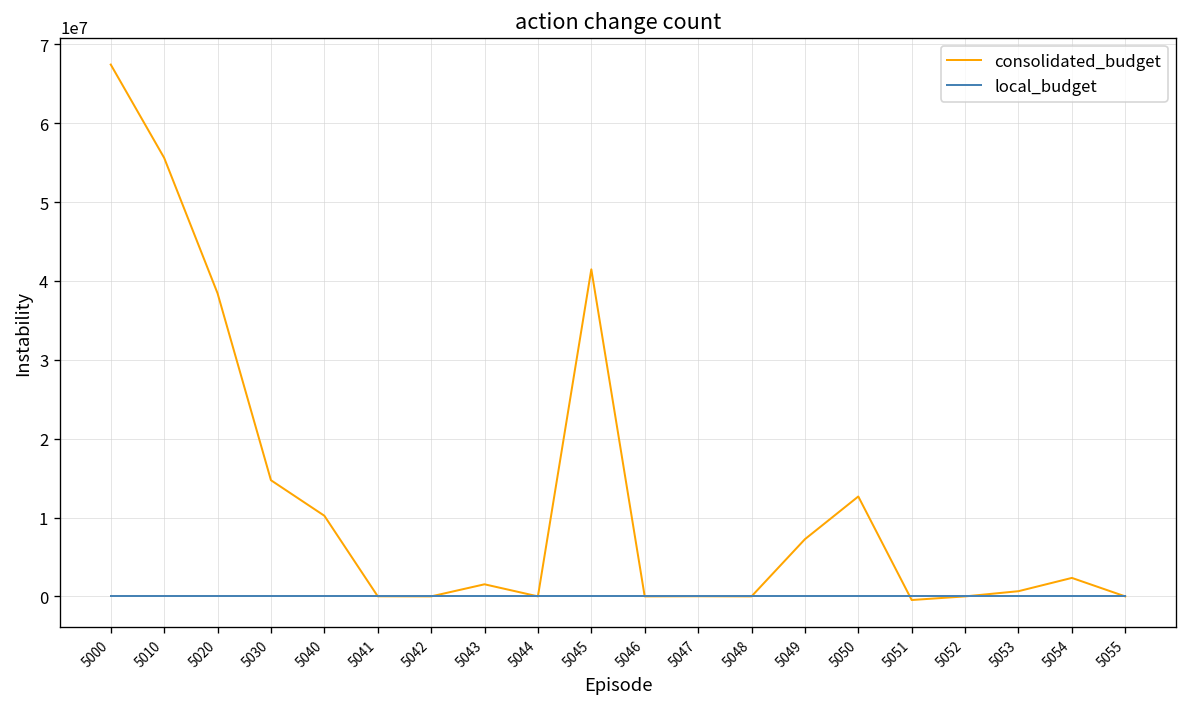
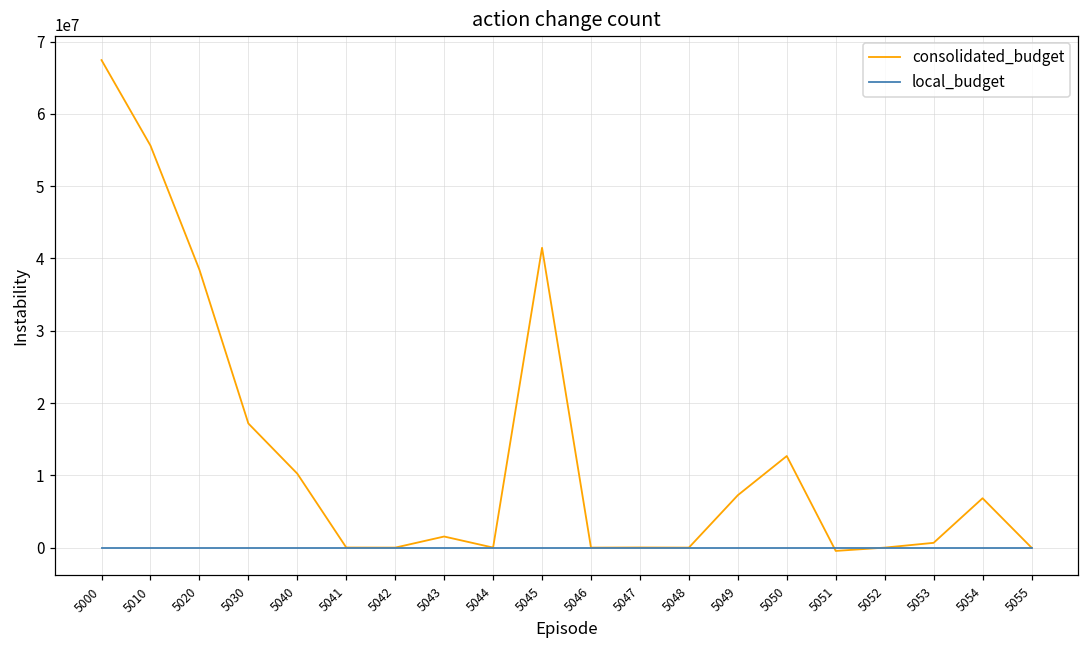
consolidated_budget, 5030: 15000000 -> 17000000
consolidated_budget, 5054: 2000000 -> 7000000
